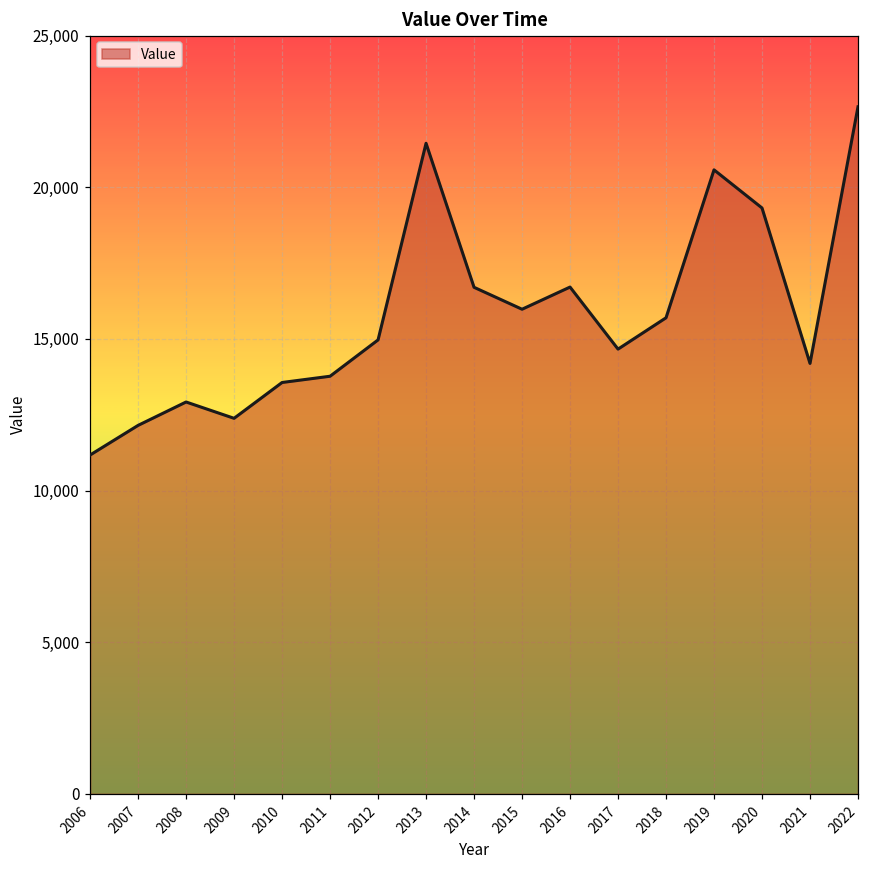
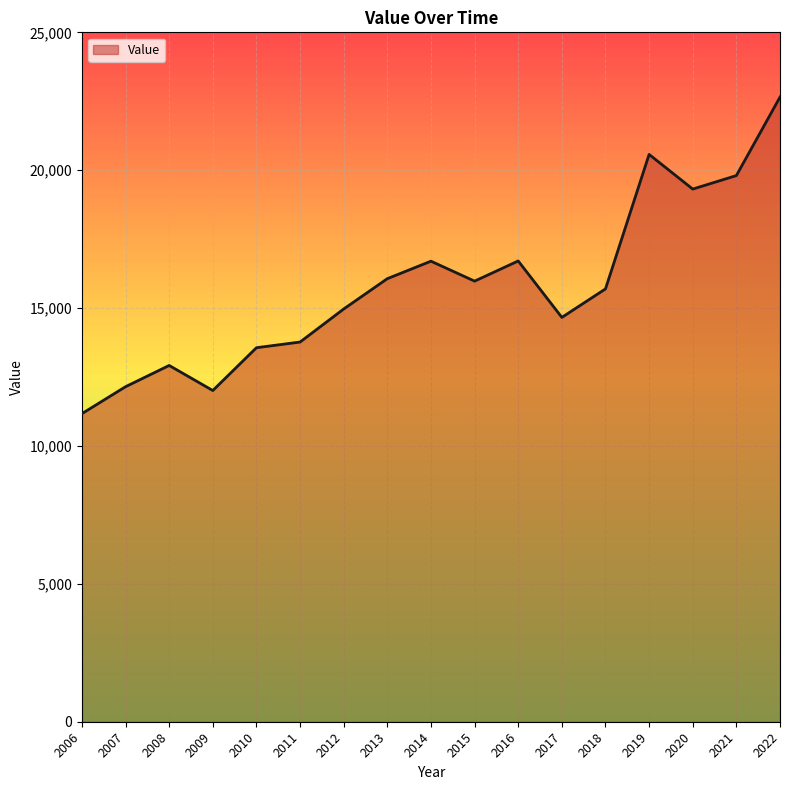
2009: 12,400 -> 12,000
2013: 21,400 -> 16,100
2021: 14,200 -> 19,800
